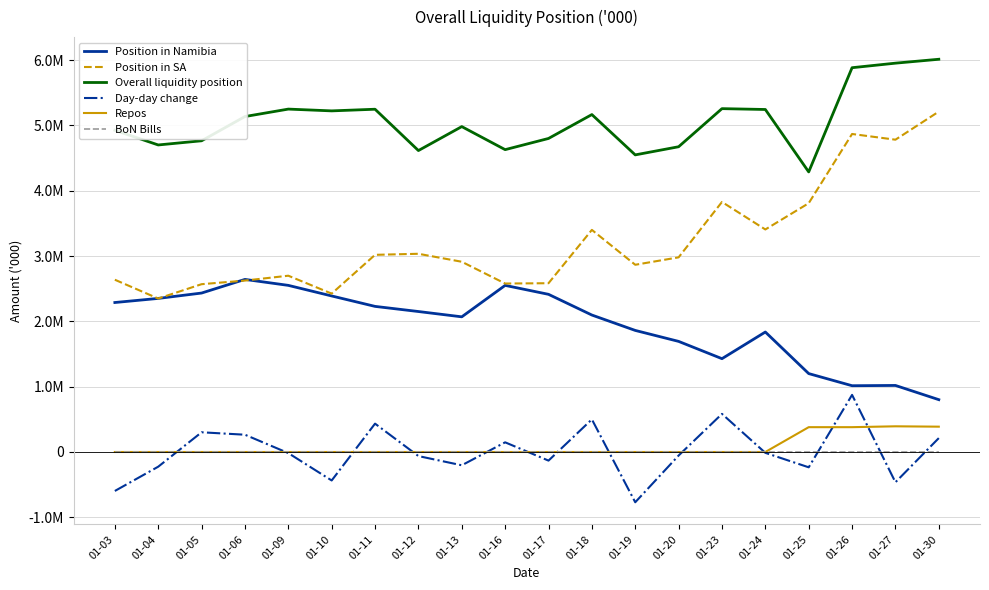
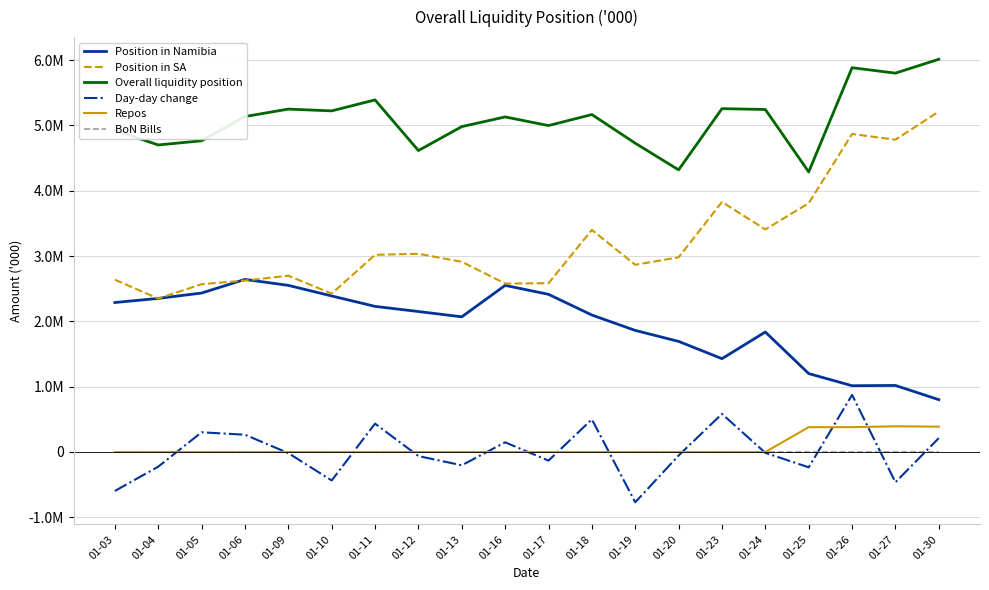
Overall liquidity position, 01-11: 5200000 -> 5400000
Overall liquidity position, 01-16: 4600000 -> 5100000
Overall liquidity position, 01-17: 4800000 -> 5000000
Overall liquidity position, 01-19: 4500000 -> 4700000
Overall liquidity position, 01-20: 4700000 -> 4300000
Overall liquidity position, 01-27: 6000000 -> 5800000
